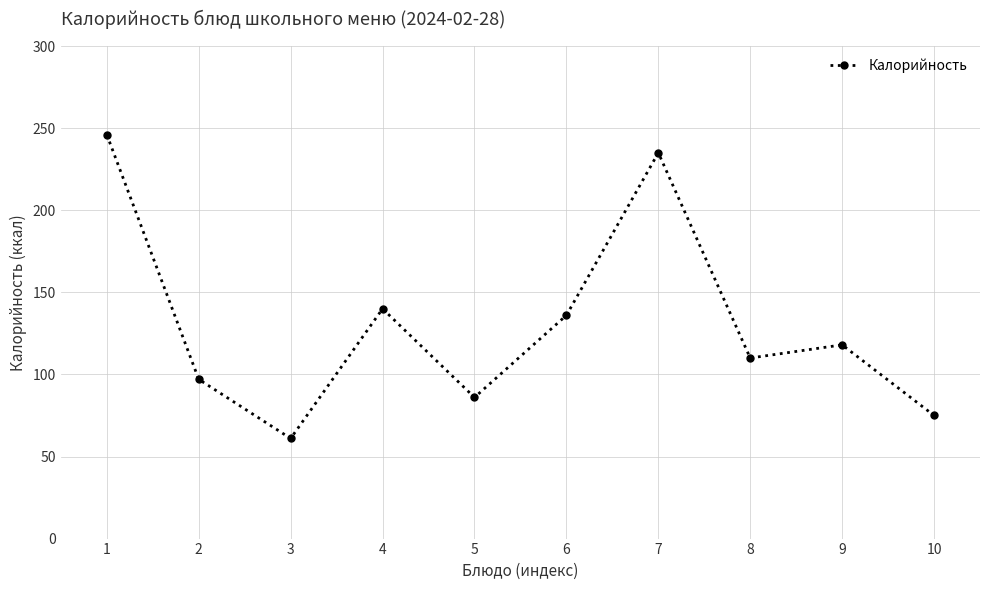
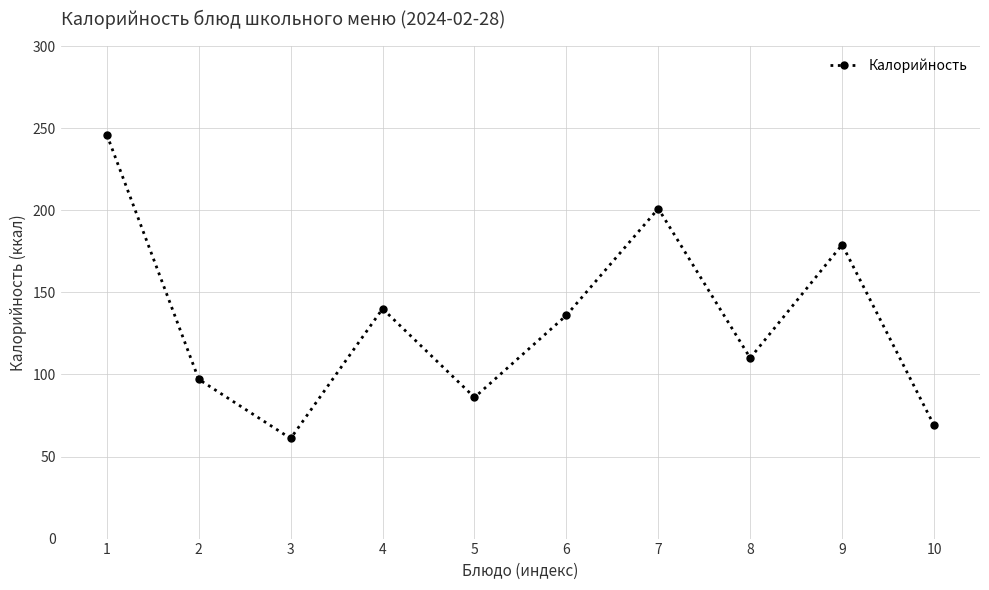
7: 235 -> 201
9: 118 -> 179
10: 75 -> 69
